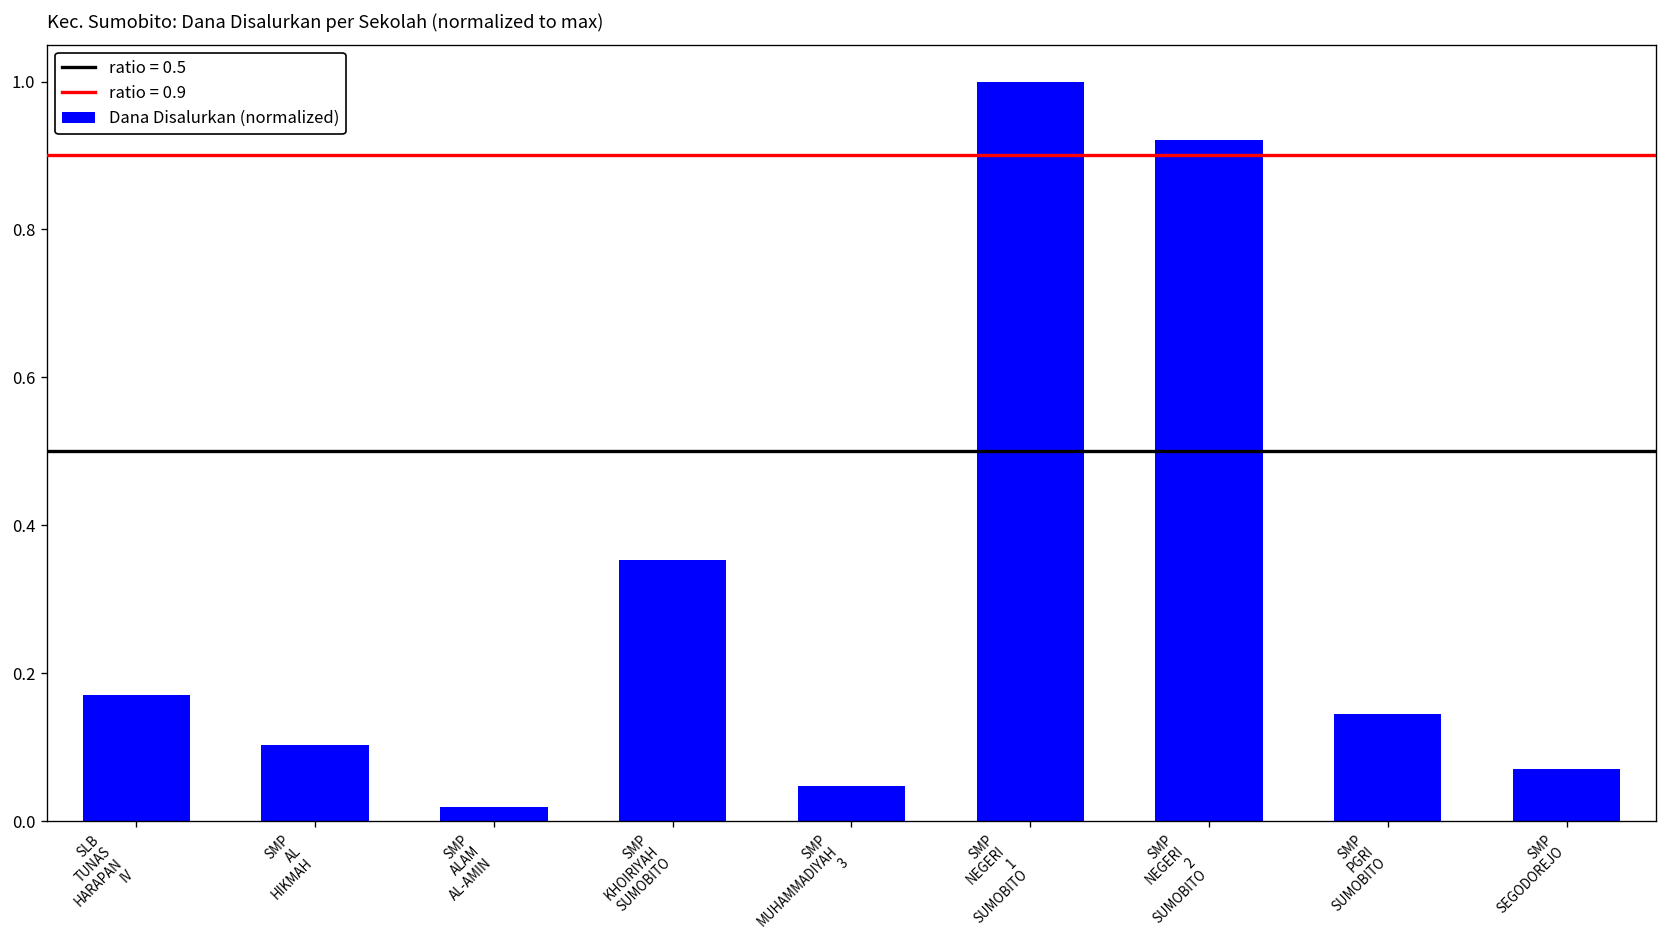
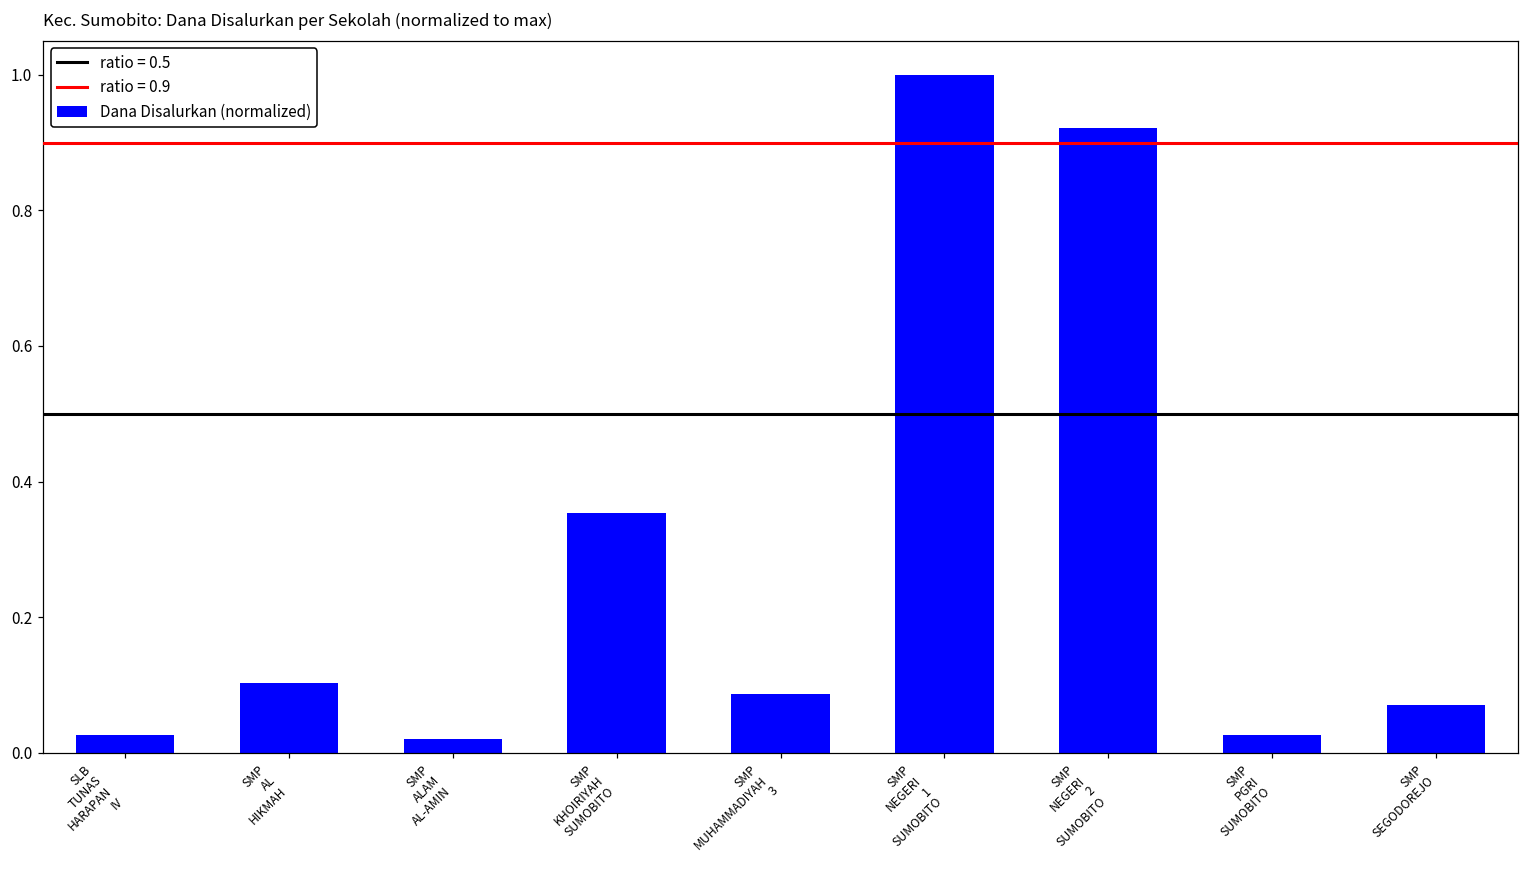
SLB TUNAS HARAPAN IV: 0.17 -> 0.03
SMP MUHAMMADIYAH 3: 0.05 -> 0.09
SMP PGRI SUMOBITO: 0.15 -> 0.03
